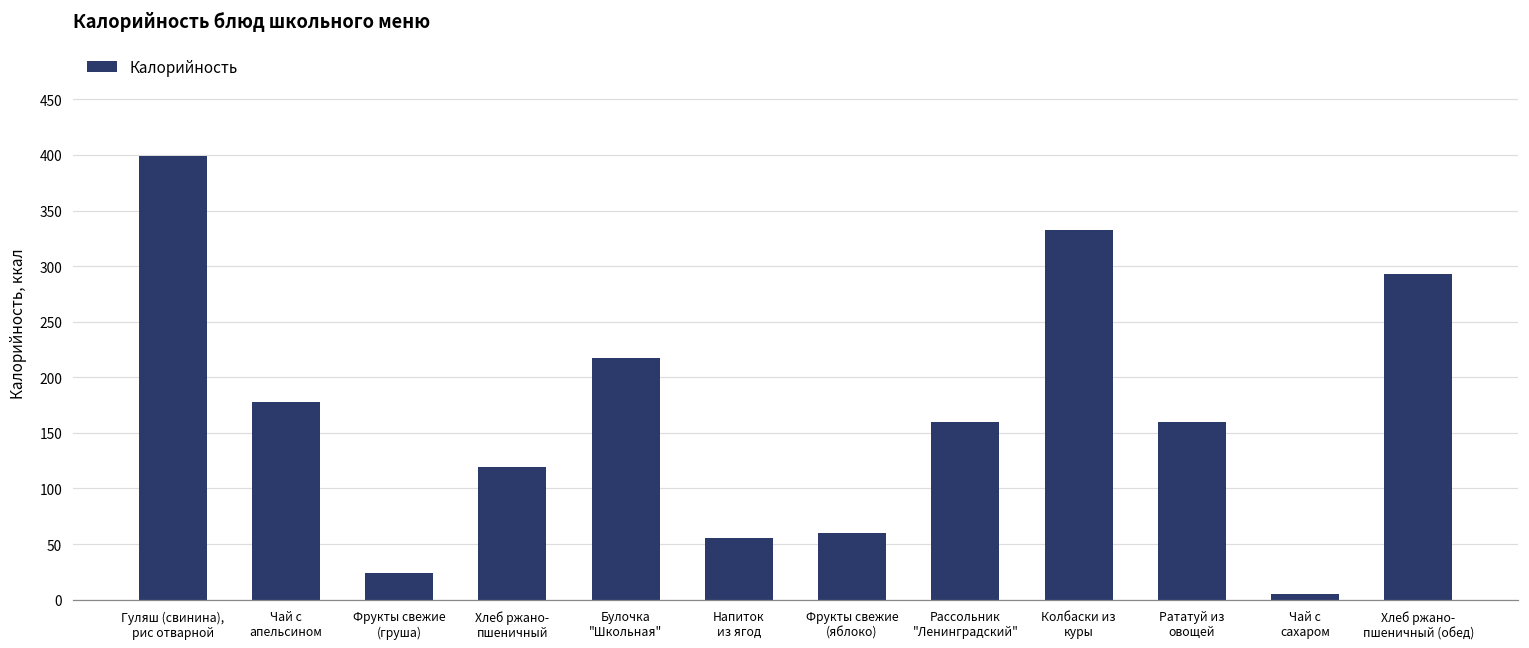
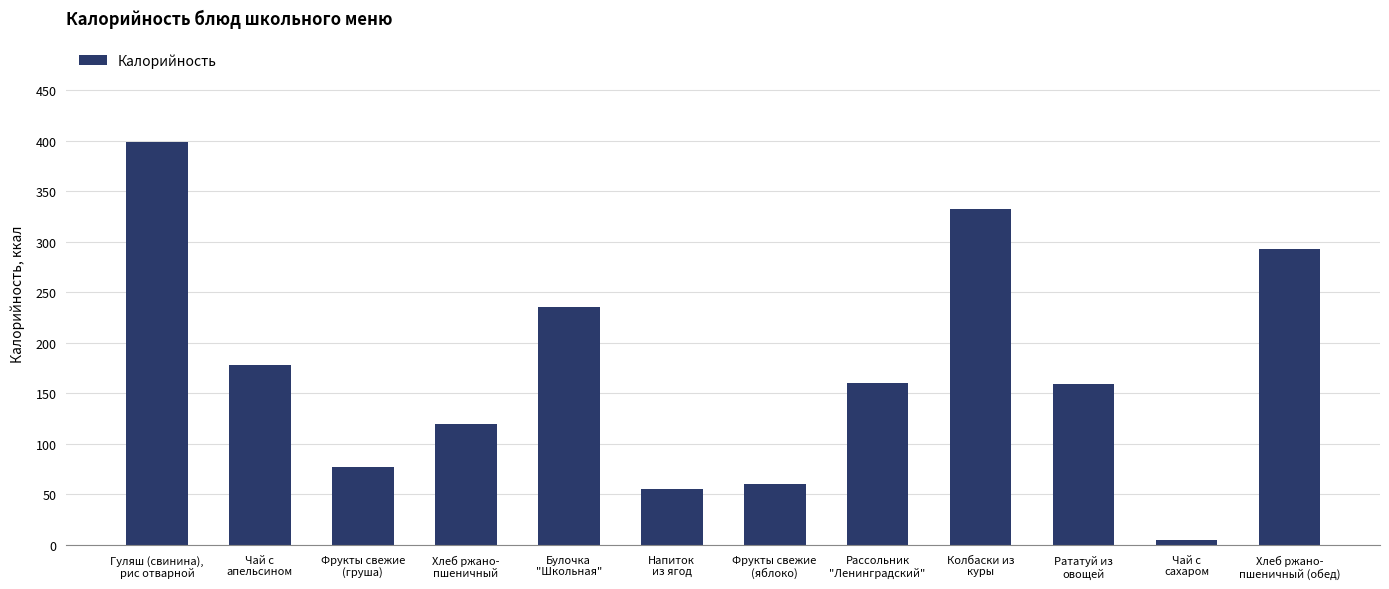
Фрукты свежие (груша): 24 -> 78
Булочка "Школьная": 217 -> 236
